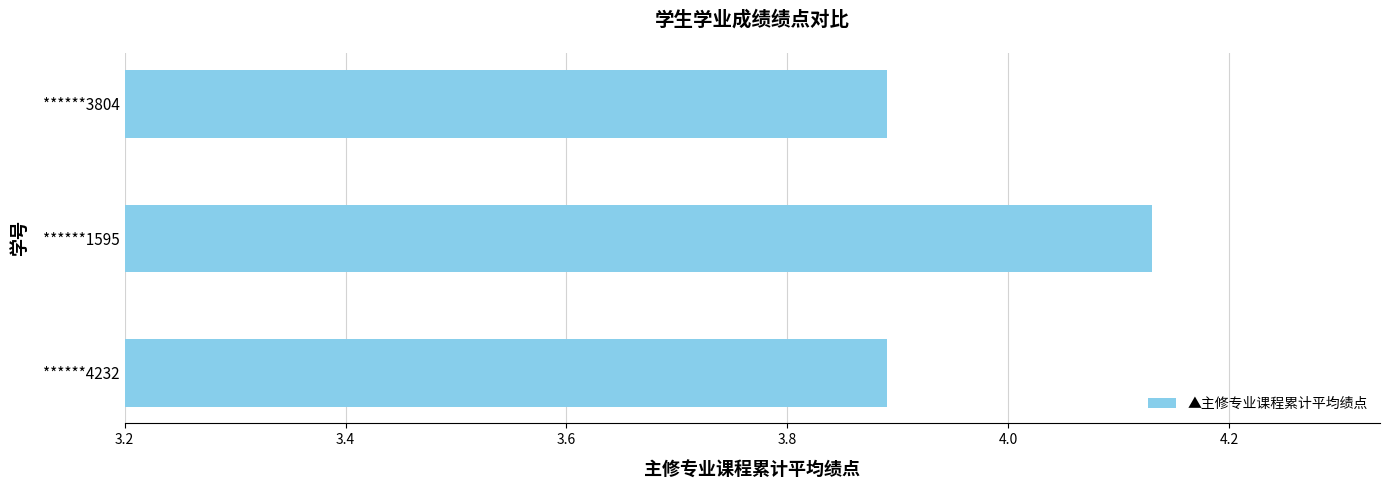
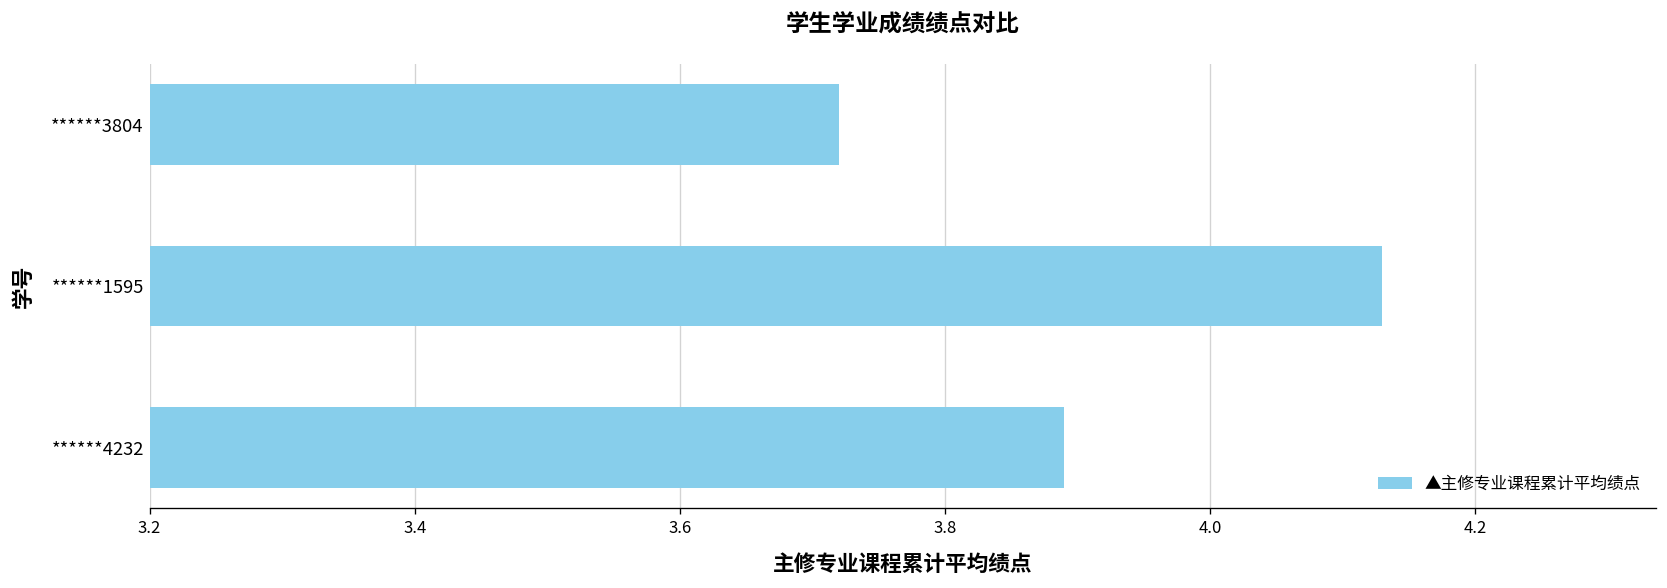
******3804: 3.89 -> 3.72
